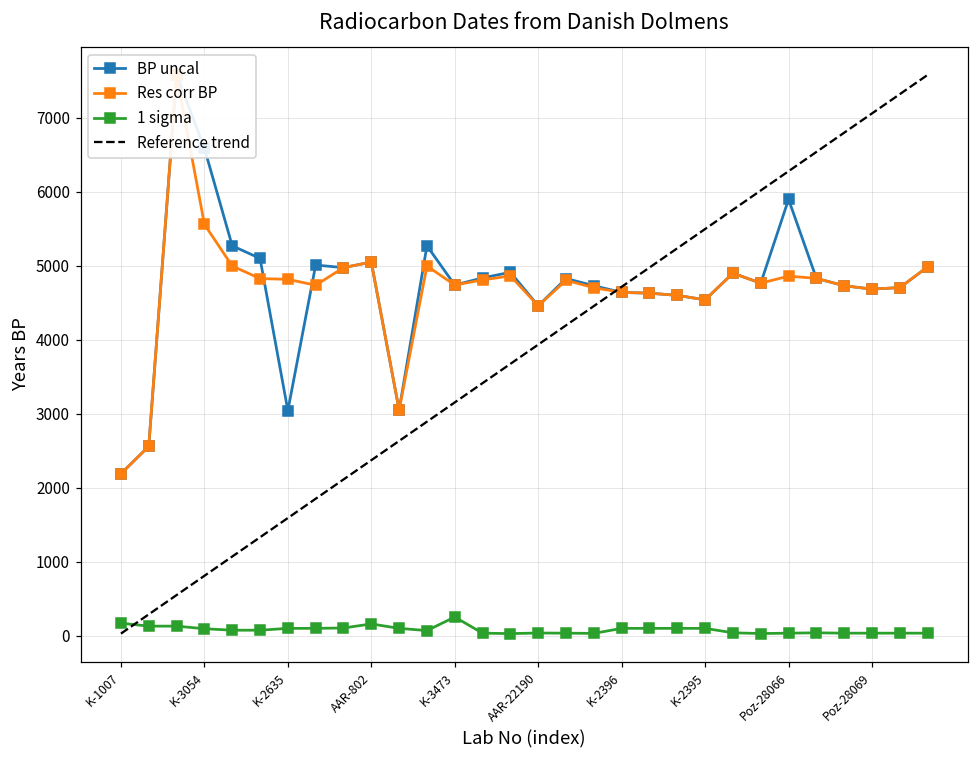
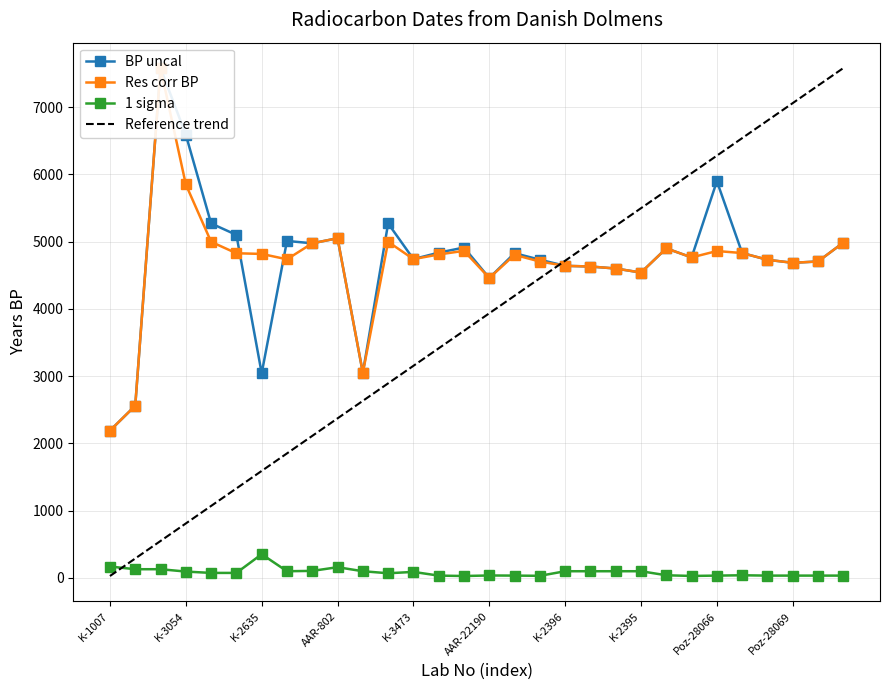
Res corr BP, K-3054: 5600 -> 5900
1 sigma, K-2635: 100 -> 400
1 sigma, K-3473: 300 -> 100
